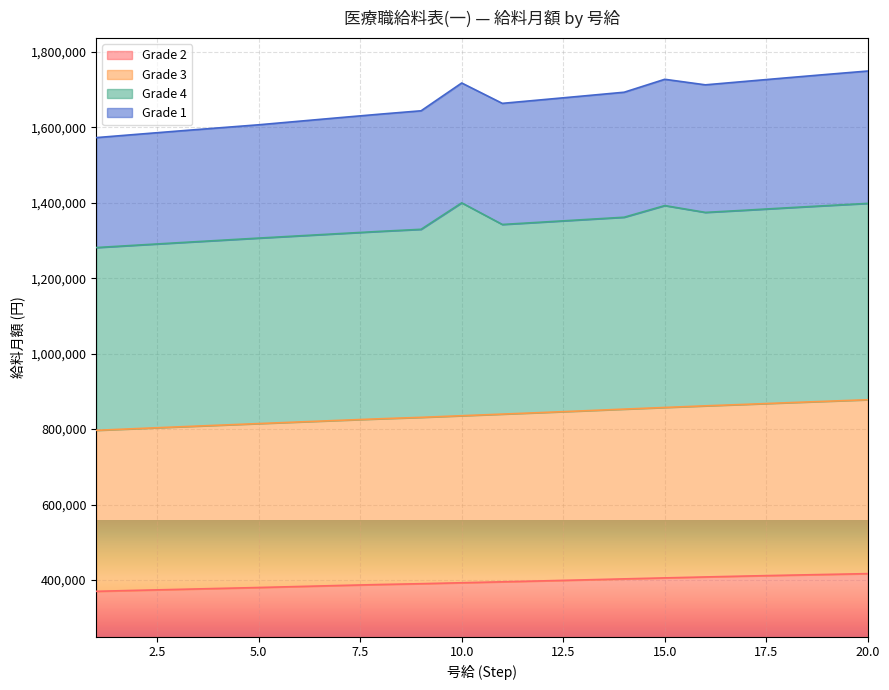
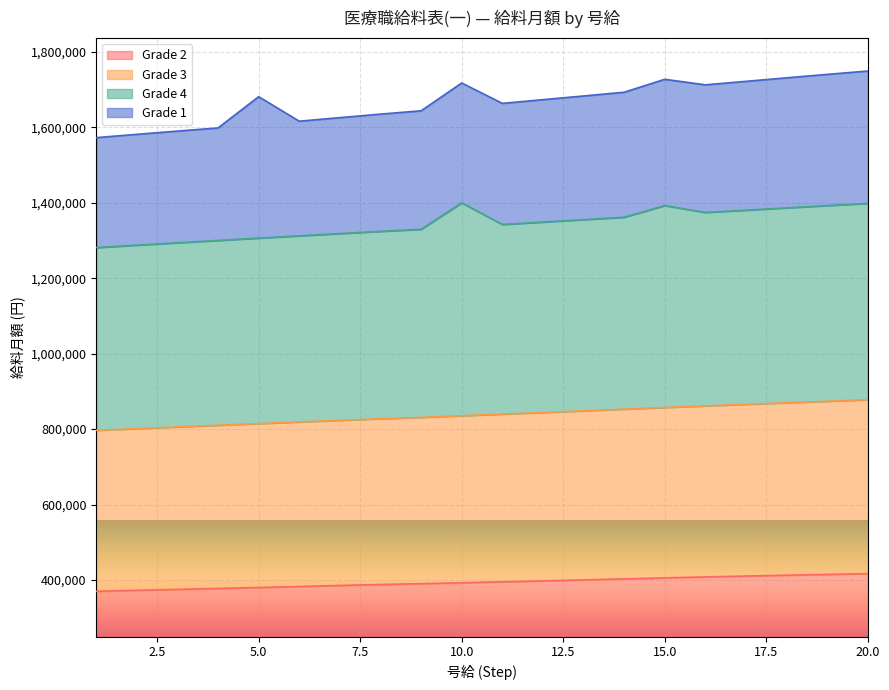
Grade 1, 5.0: 300,000 -> 370,000
